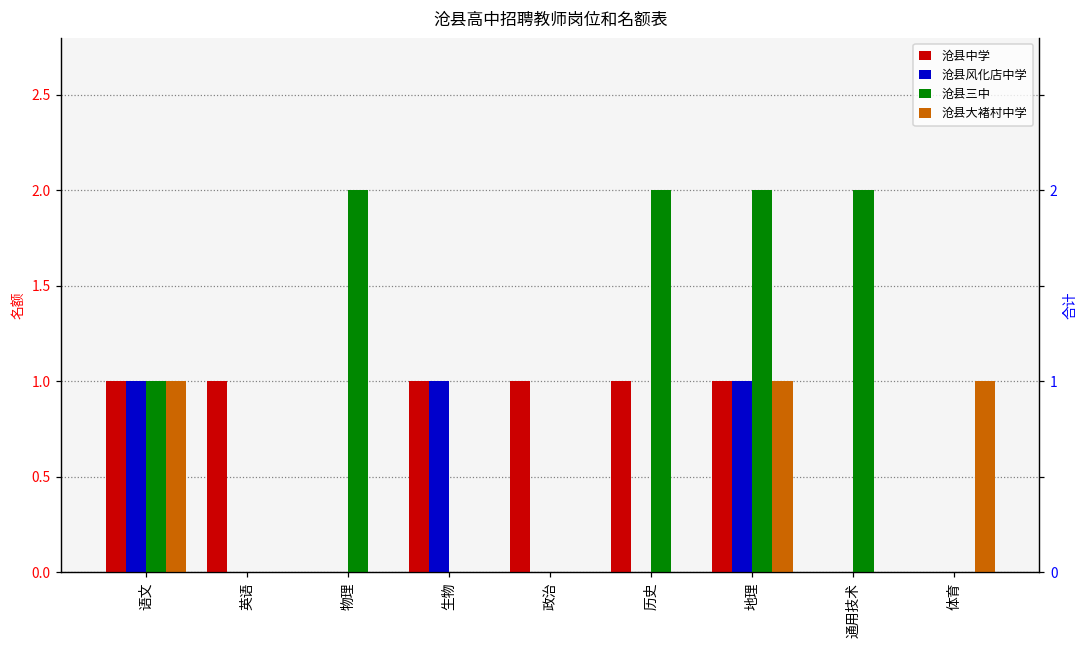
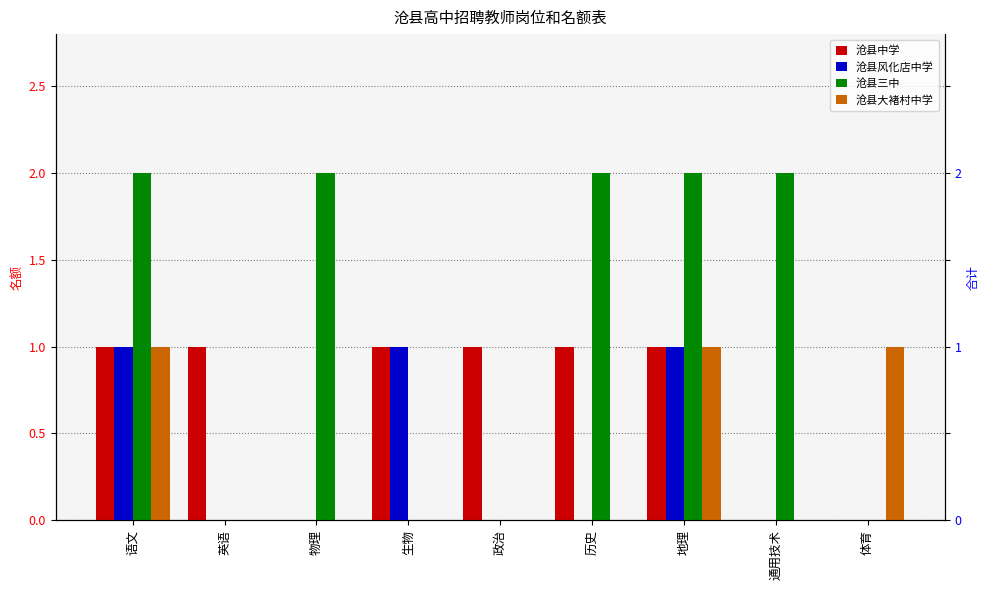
沧县三中, 语文: 1 -> 2
